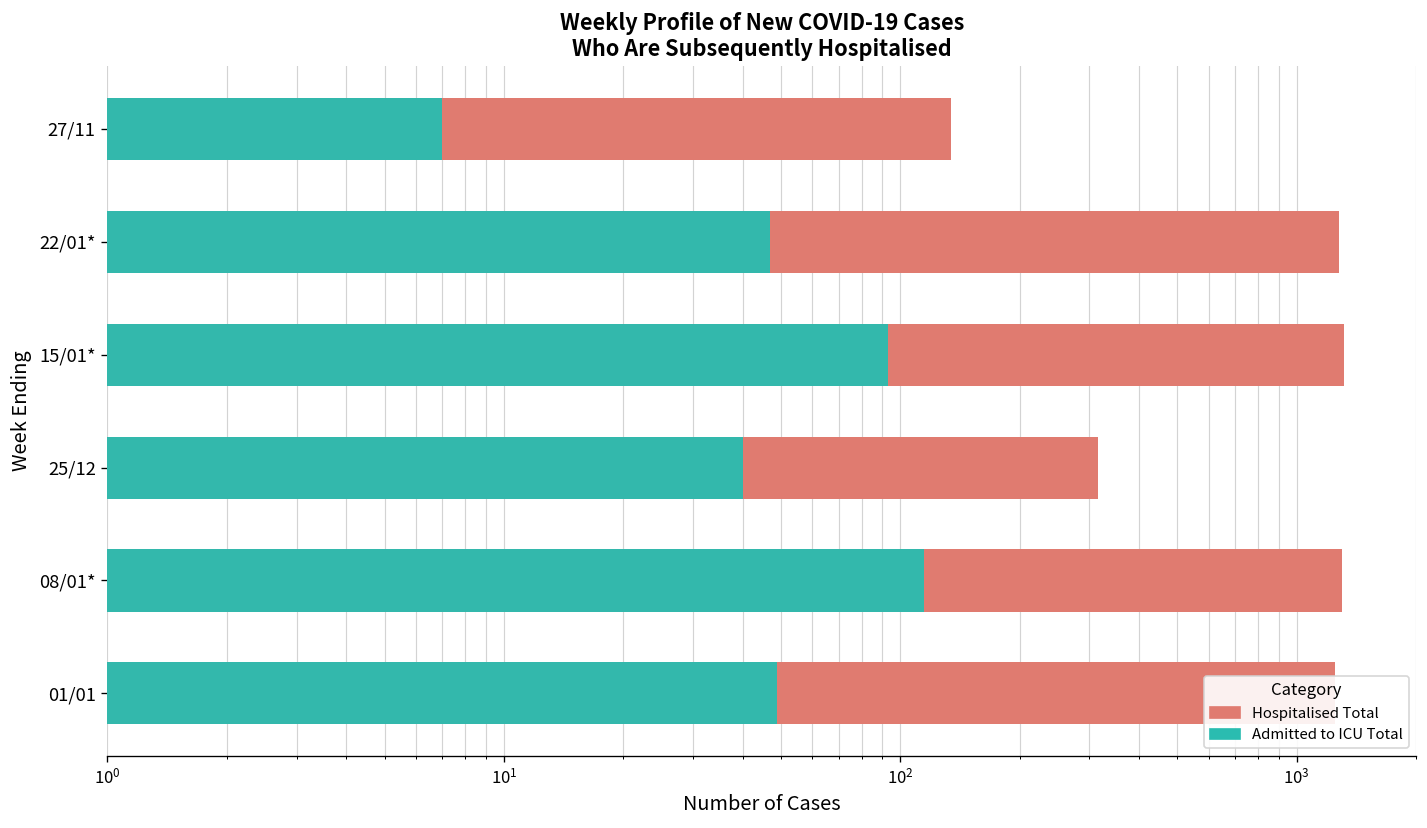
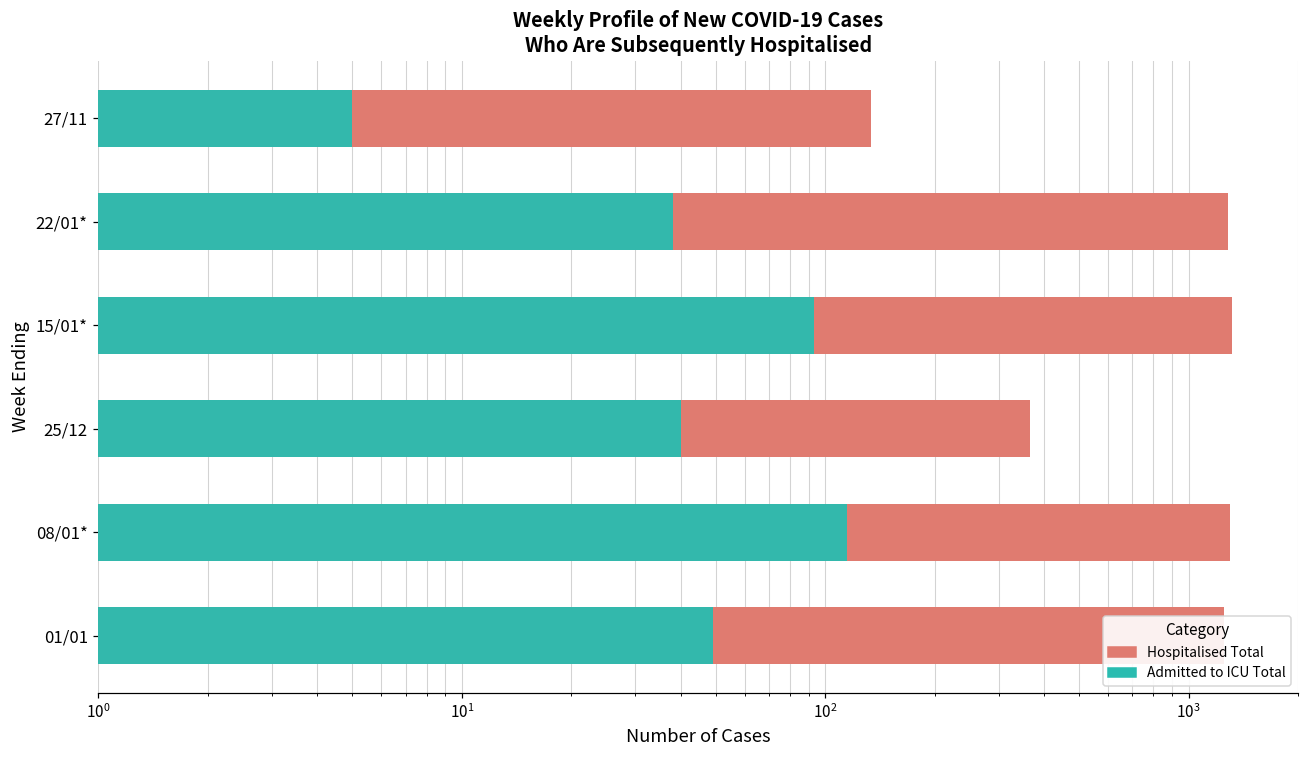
Admitted to ICU Total, 27/11: 7 -> 5
Admitted to ICU Total, 22/01*: 47 -> 38
Hospitalised Total, 25/12: 320 -> 370
